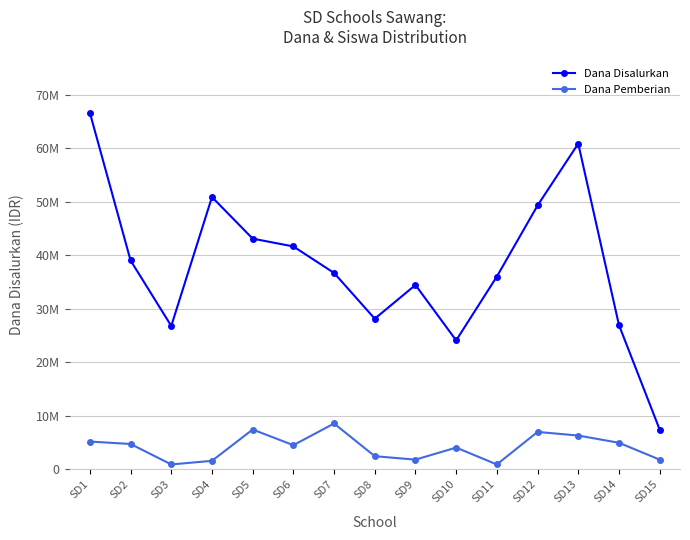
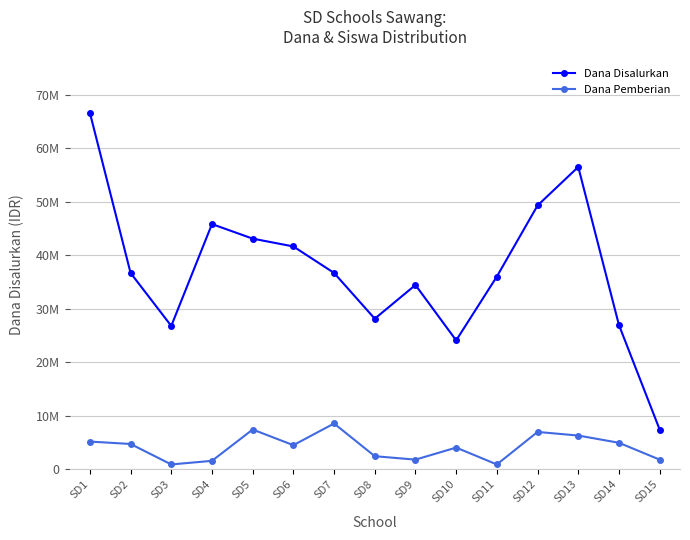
Dana Disalurkan, SD2: 39000000 -> 37000000
Dana Disalurkan, SD4: 51000000 -> 46000000
Dana Disalurkan, SD13: 61000000 -> 56000000
